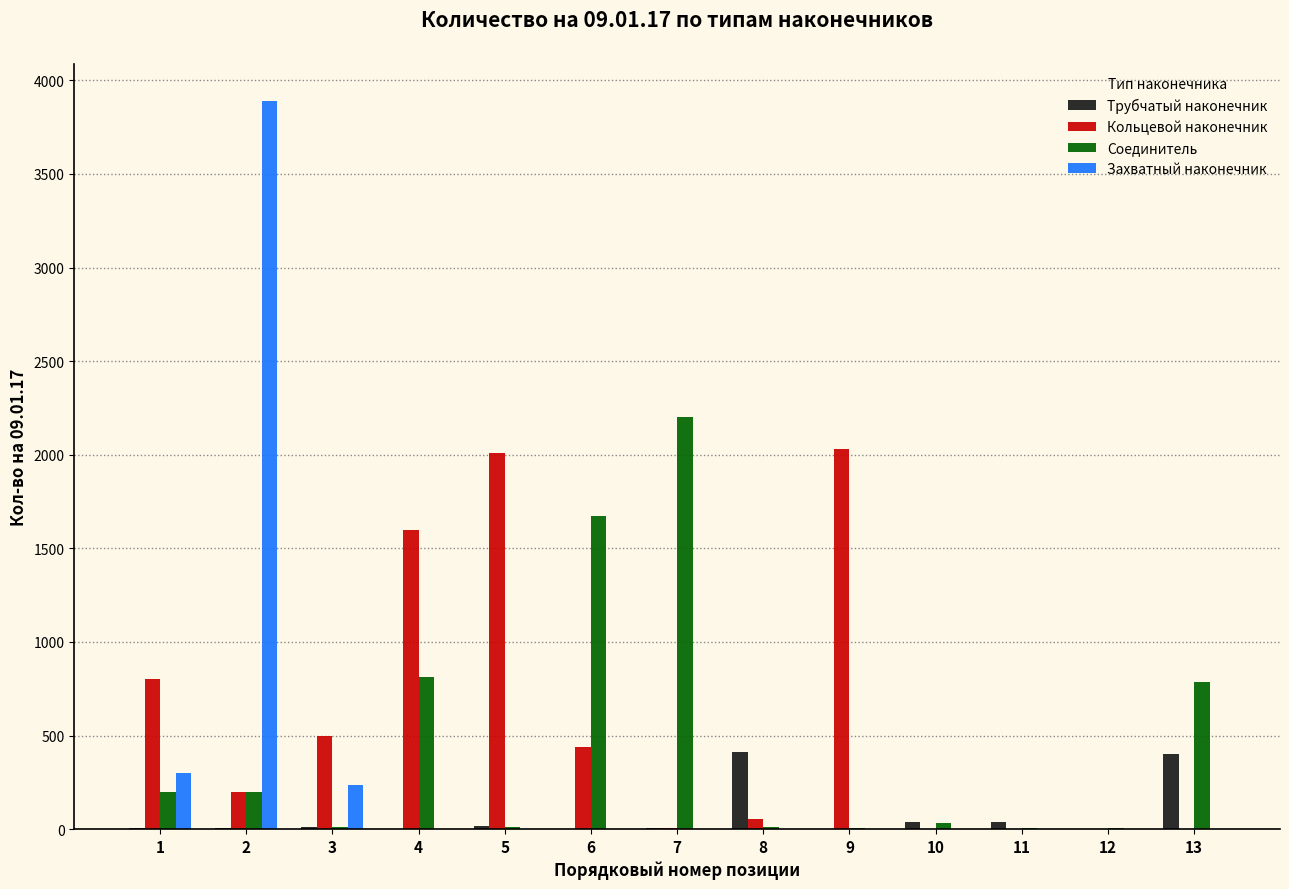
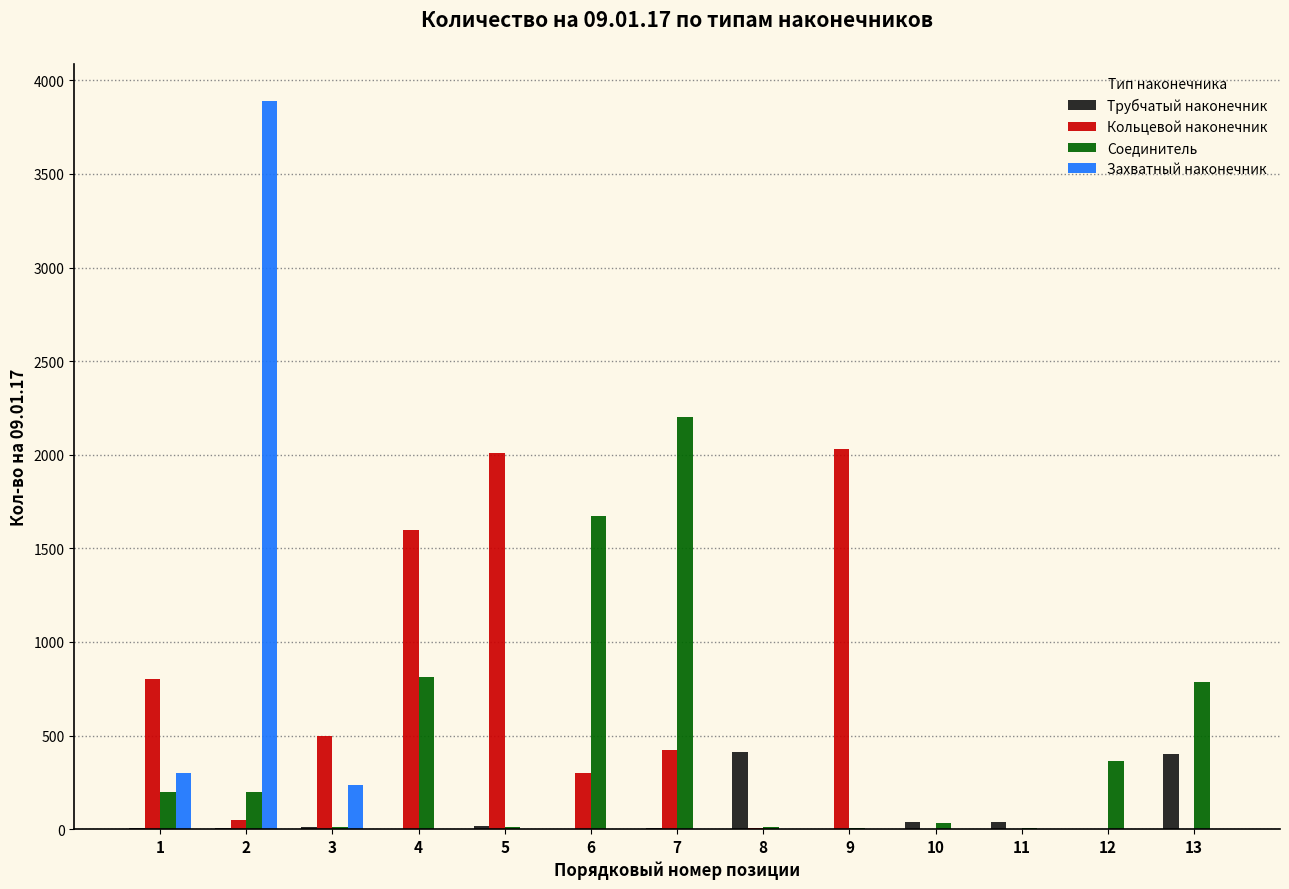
Кольцевой наконечник, 2: 200 -> 50
Кольцевой наконечник, 6: 440 -> 300
Кольцевой наконечник, 7: 10 -> 420
Кольцевой наконечник, 8: 50 -> 0
Соединитель, 12: 10 -> 360
